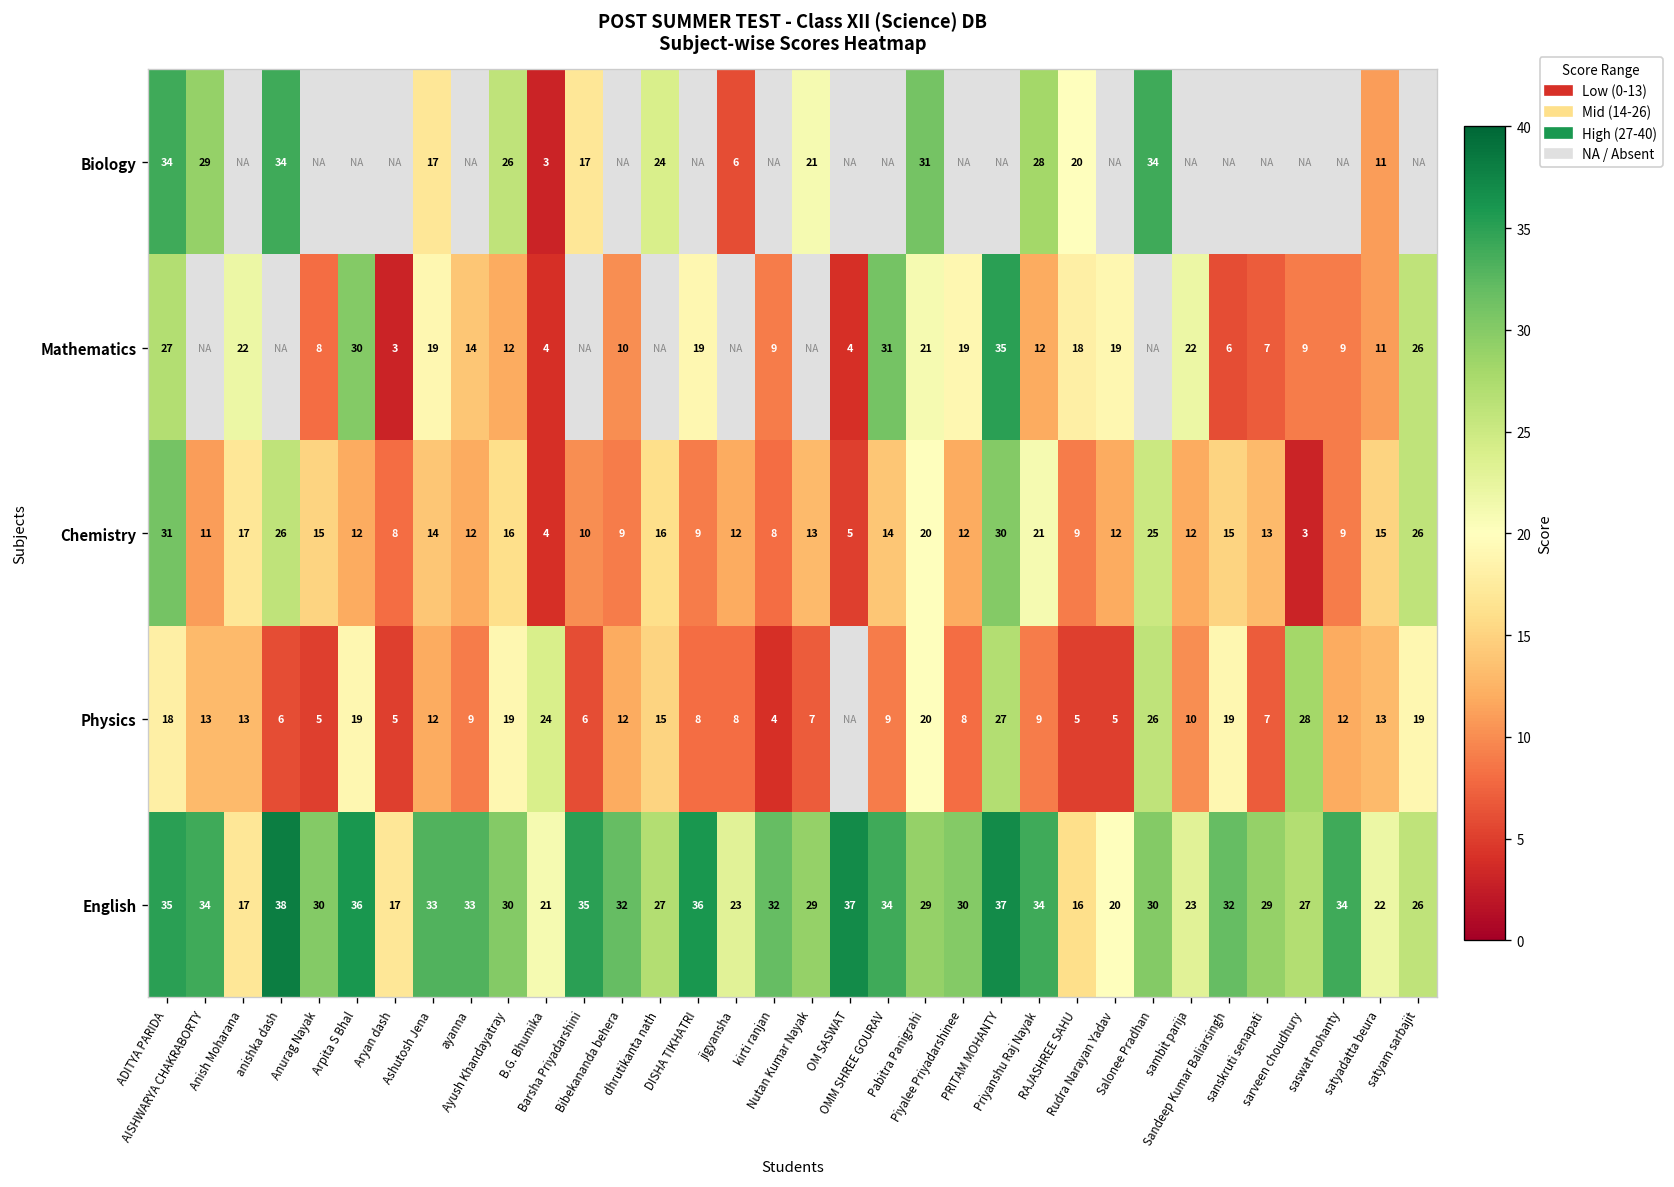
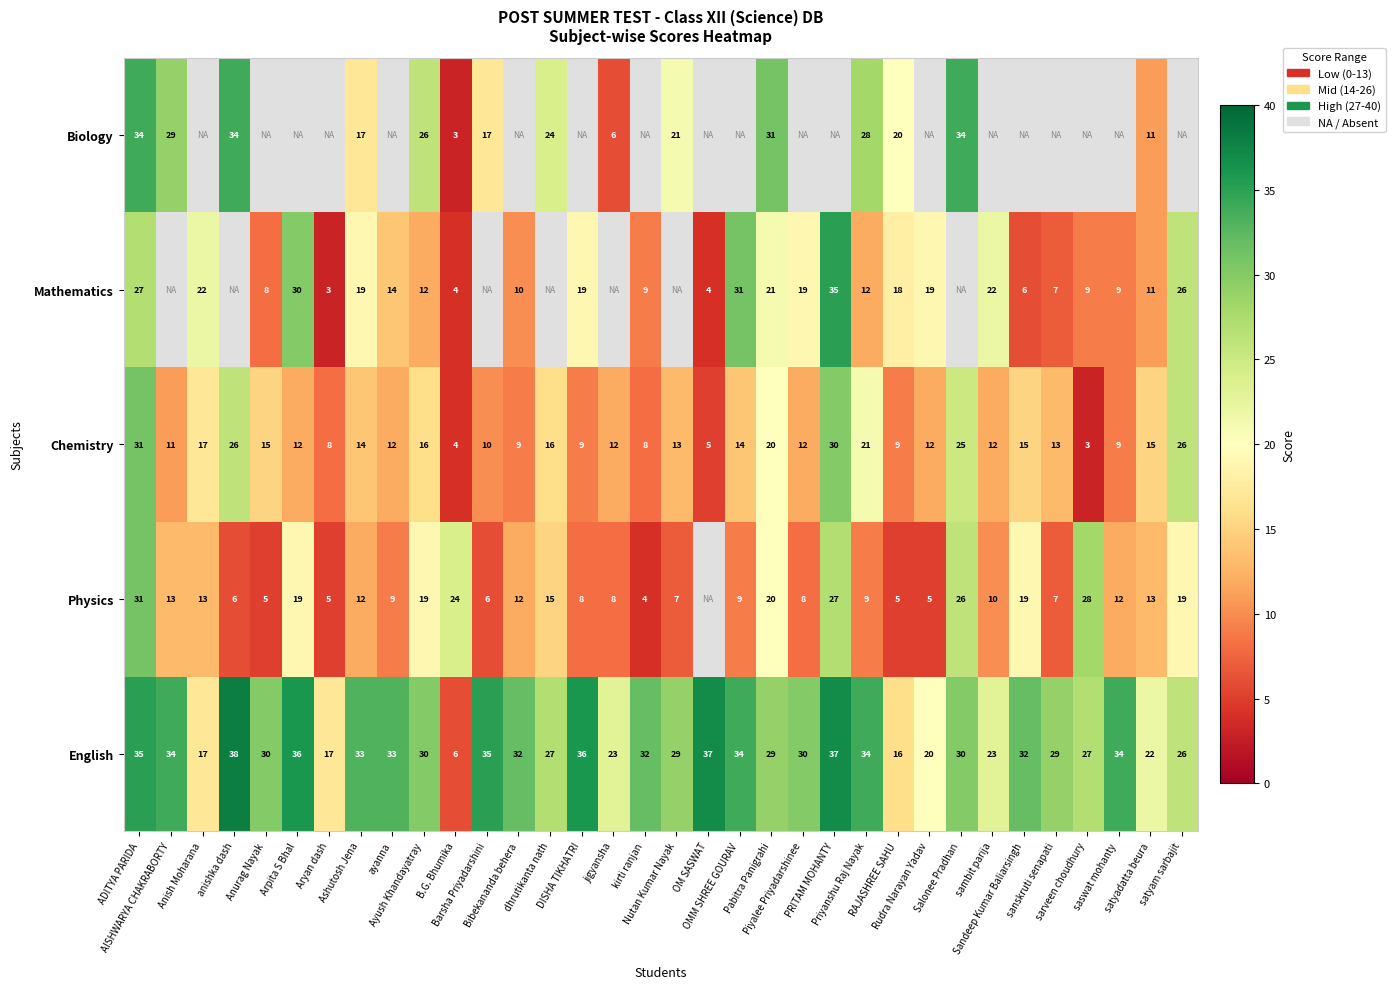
Physics, ADITYA PARIDA: 18 -> 31
English, B.G. Bhumika: 21 -> 6
